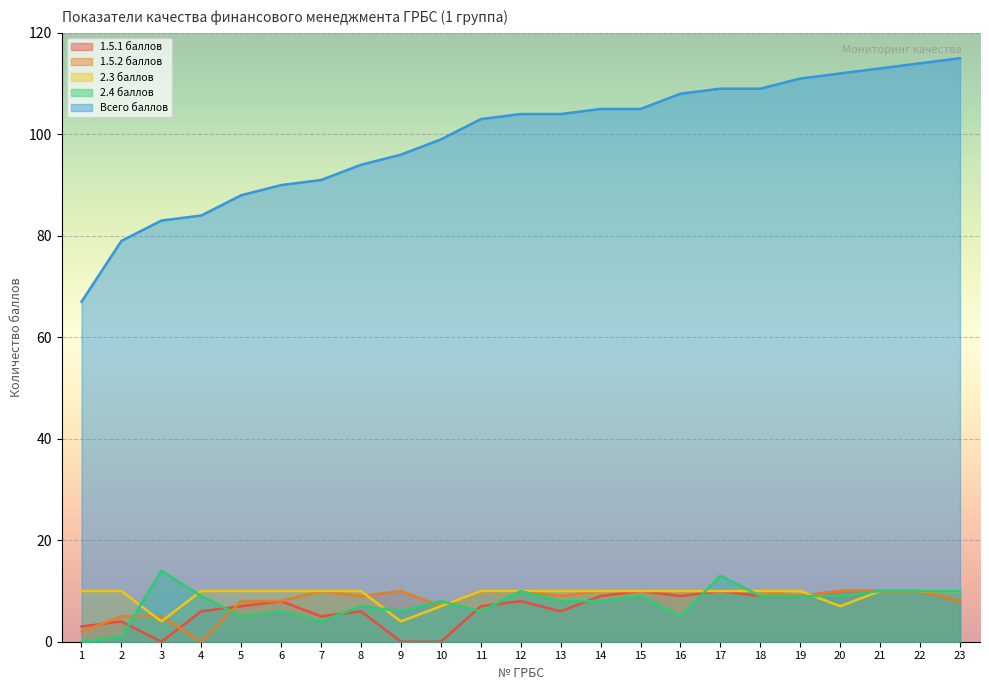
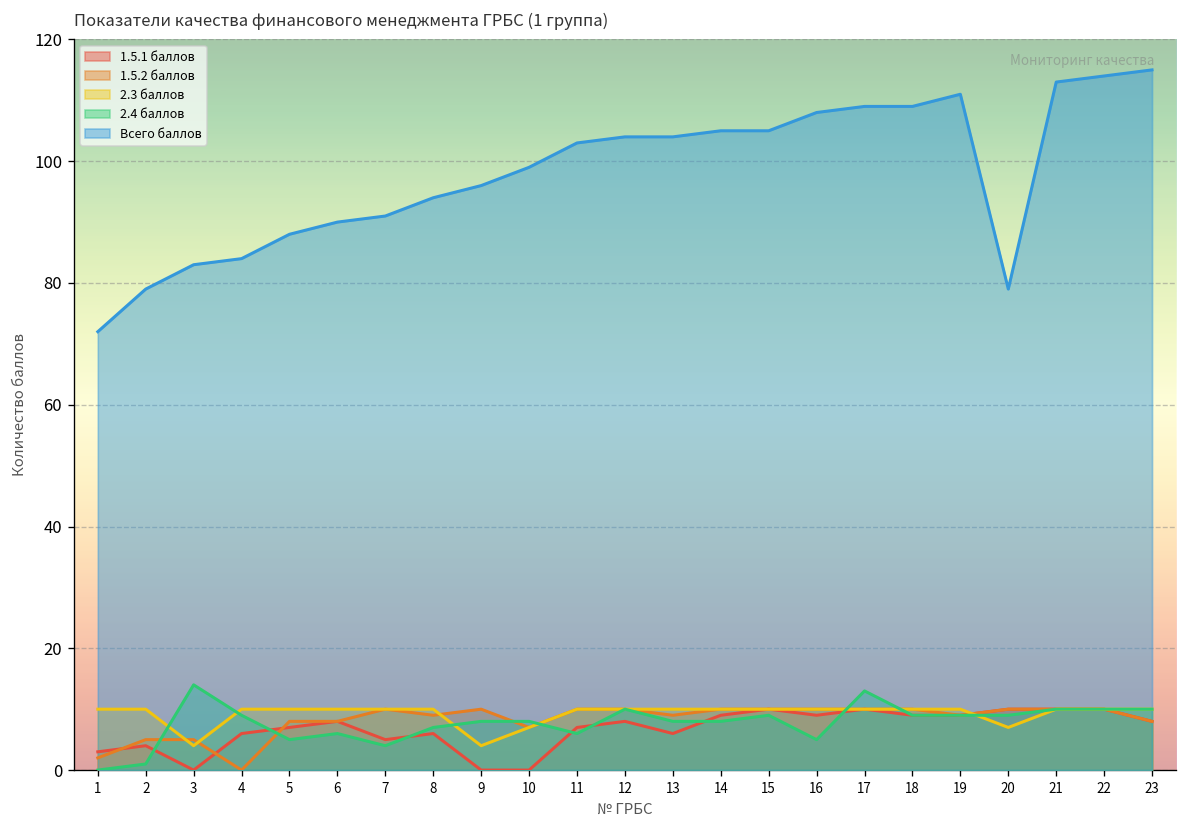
Всего баллов, 1: 67 -> 72
2.4 баллов, 9: 6 -> 8
Всего баллов, 20: 112 -> 79
